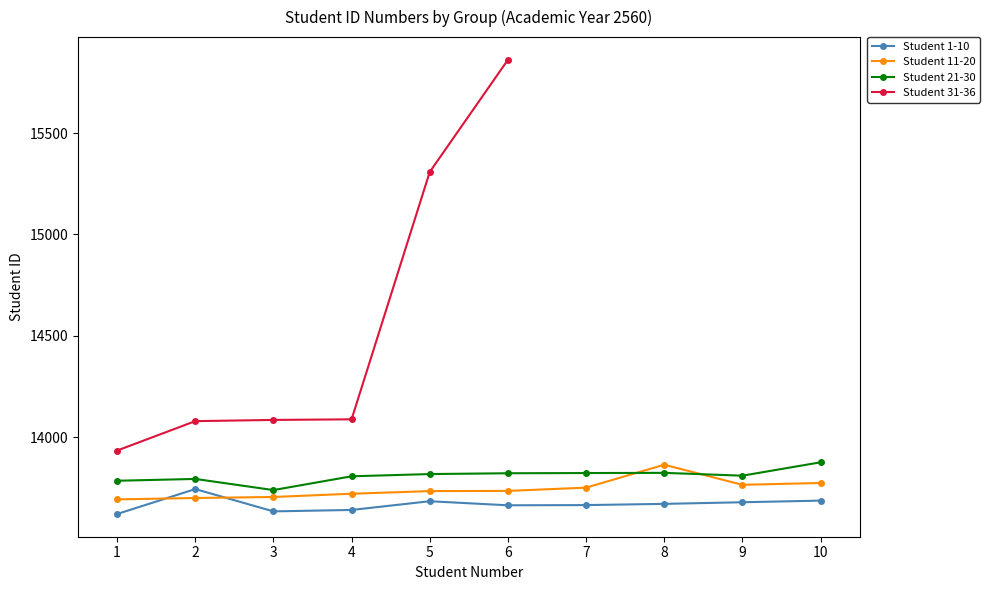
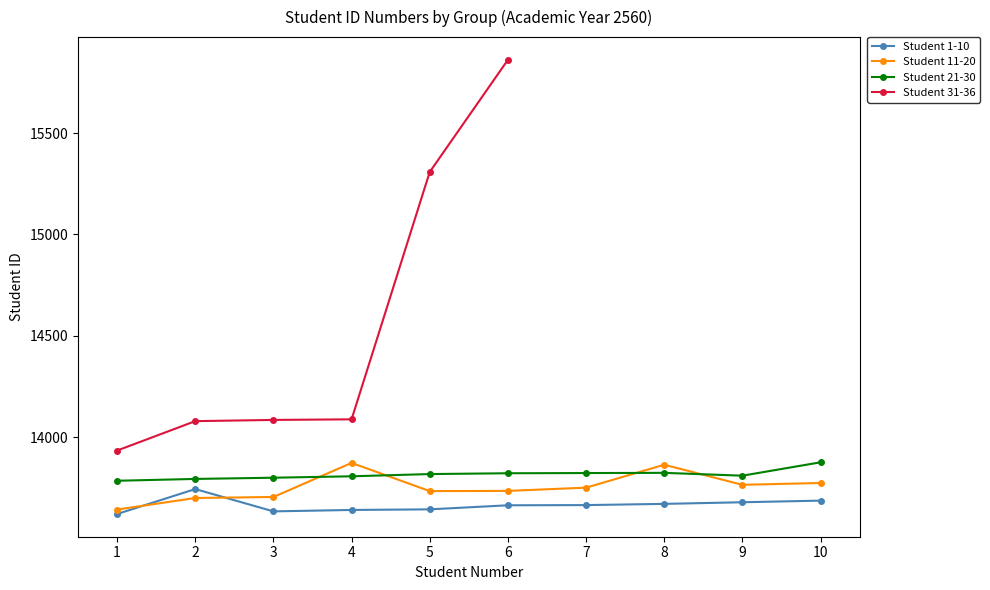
Student 11-20, 1: 13690 -> 13640
Student 21-30, 3: 13740 -> 13800
Student 11-20, 4: 13720 -> 13870
Student 1-10, 5: 13680 -> 13640
